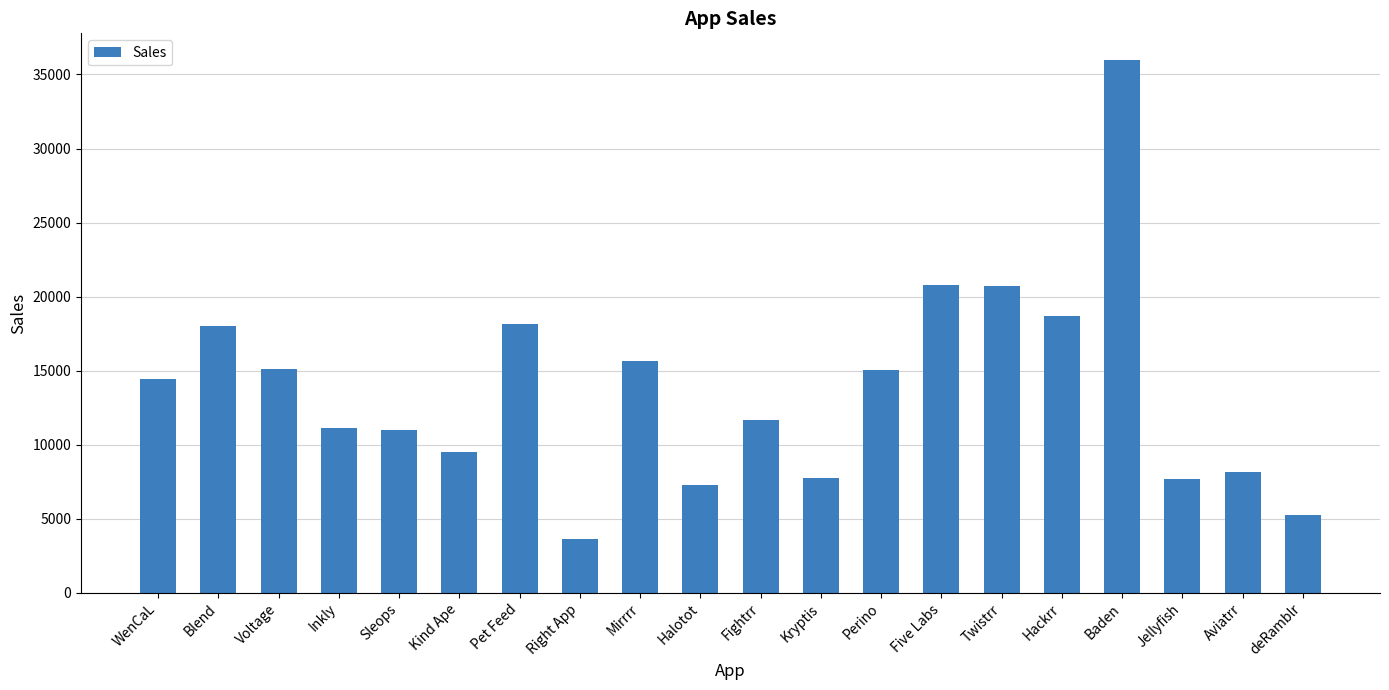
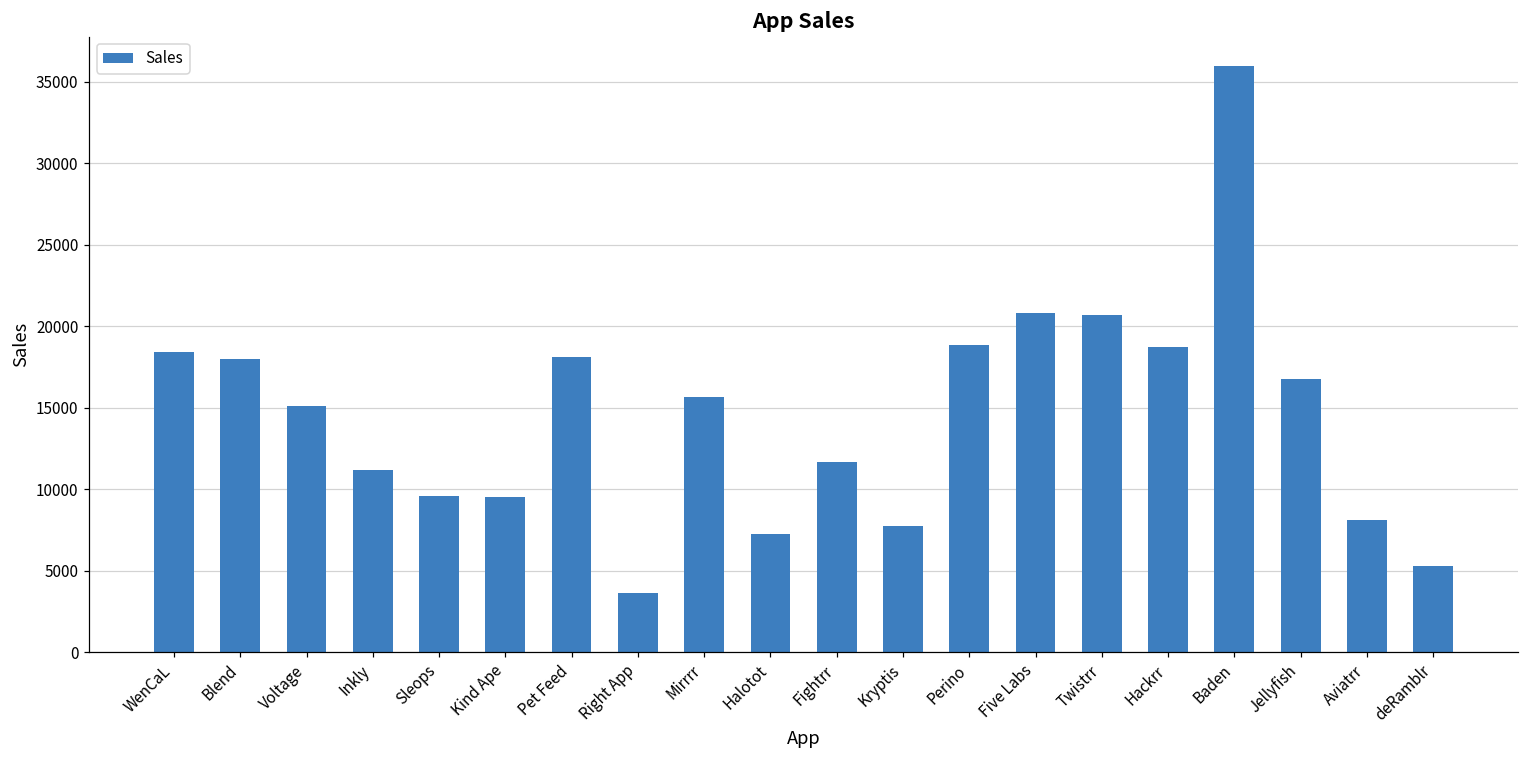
WenCaL: 14400 -> 18400
Sleops: 11000 -> 9600
Perino: 15000 -> 18800
Jellyfish: 7700 -> 16800
